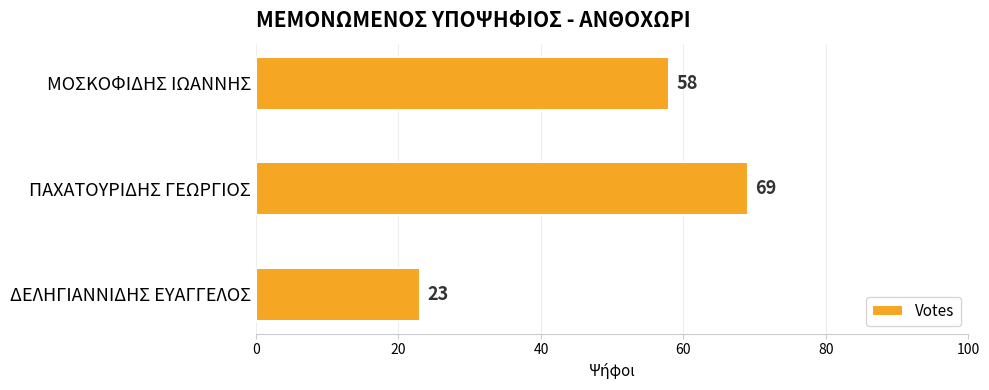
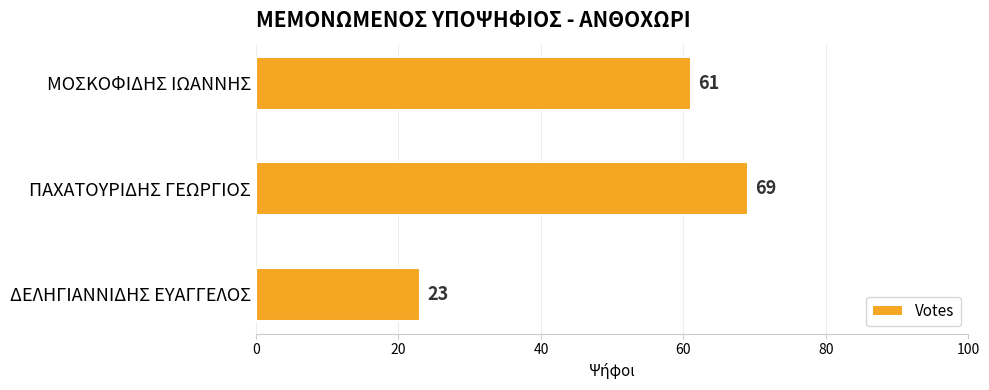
ΜΟΣΚΟΦΙΔΗΣ ΙΩΑΝΝΗΣ: 58 -> 61
